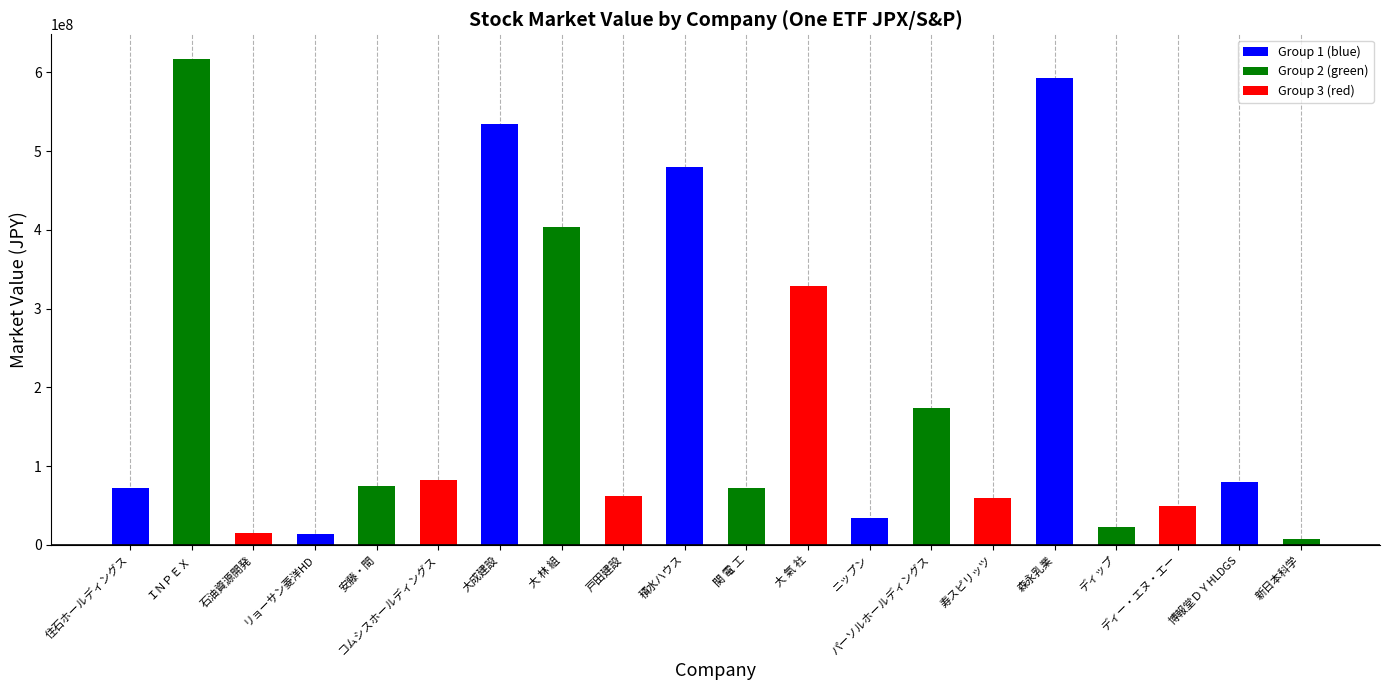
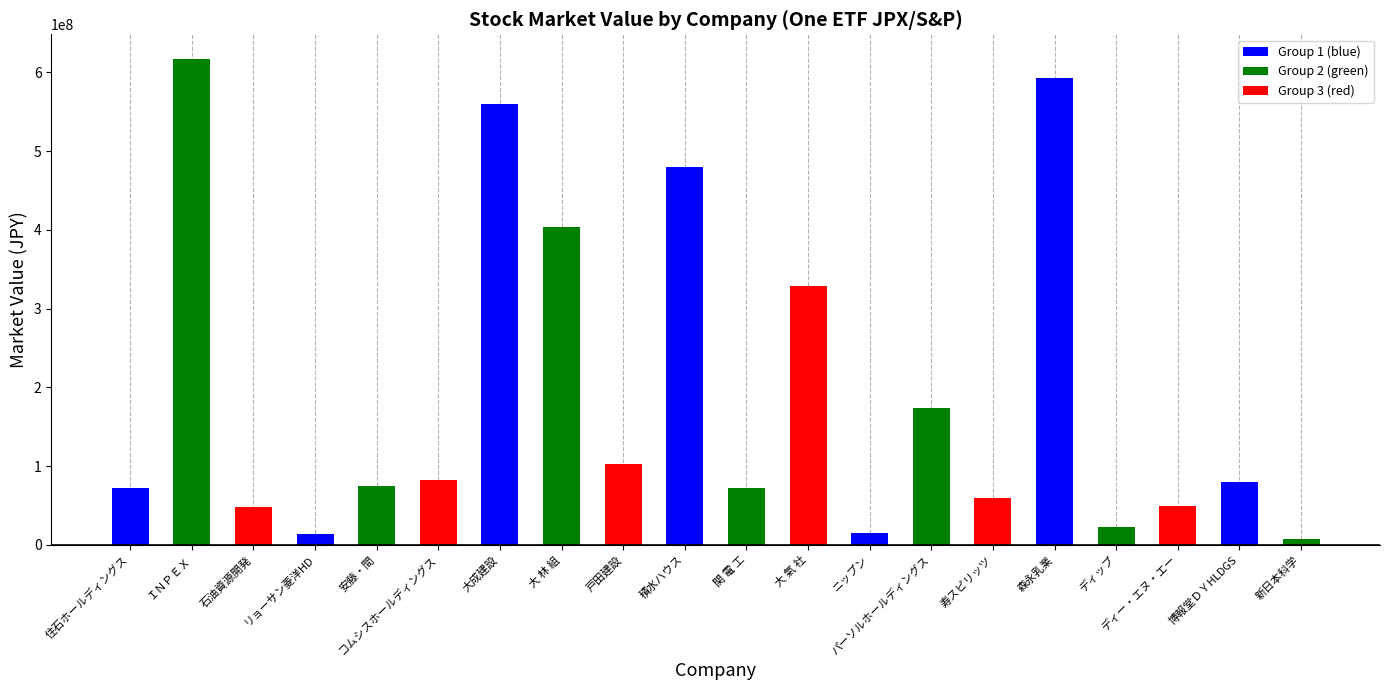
石油資源開発: 20000000 -> 50000000
大成建設: 530000000 -> 560000000
戸田建設: 60000000 -> 100000000
ニップン: 30000000 -> 20000000
